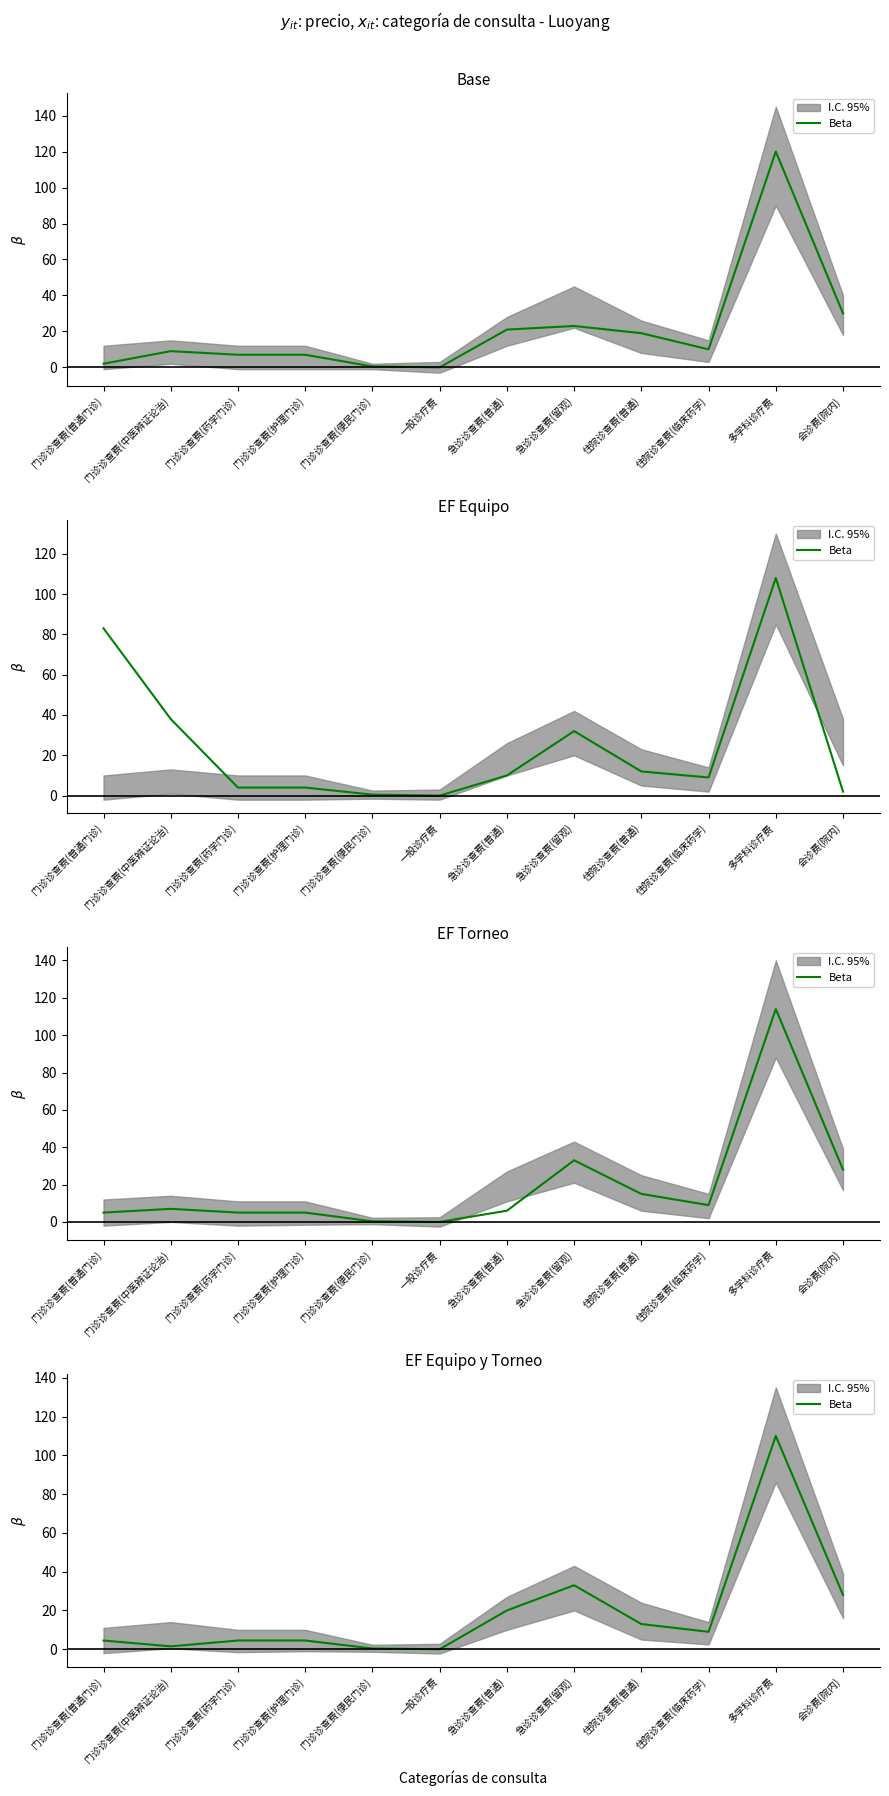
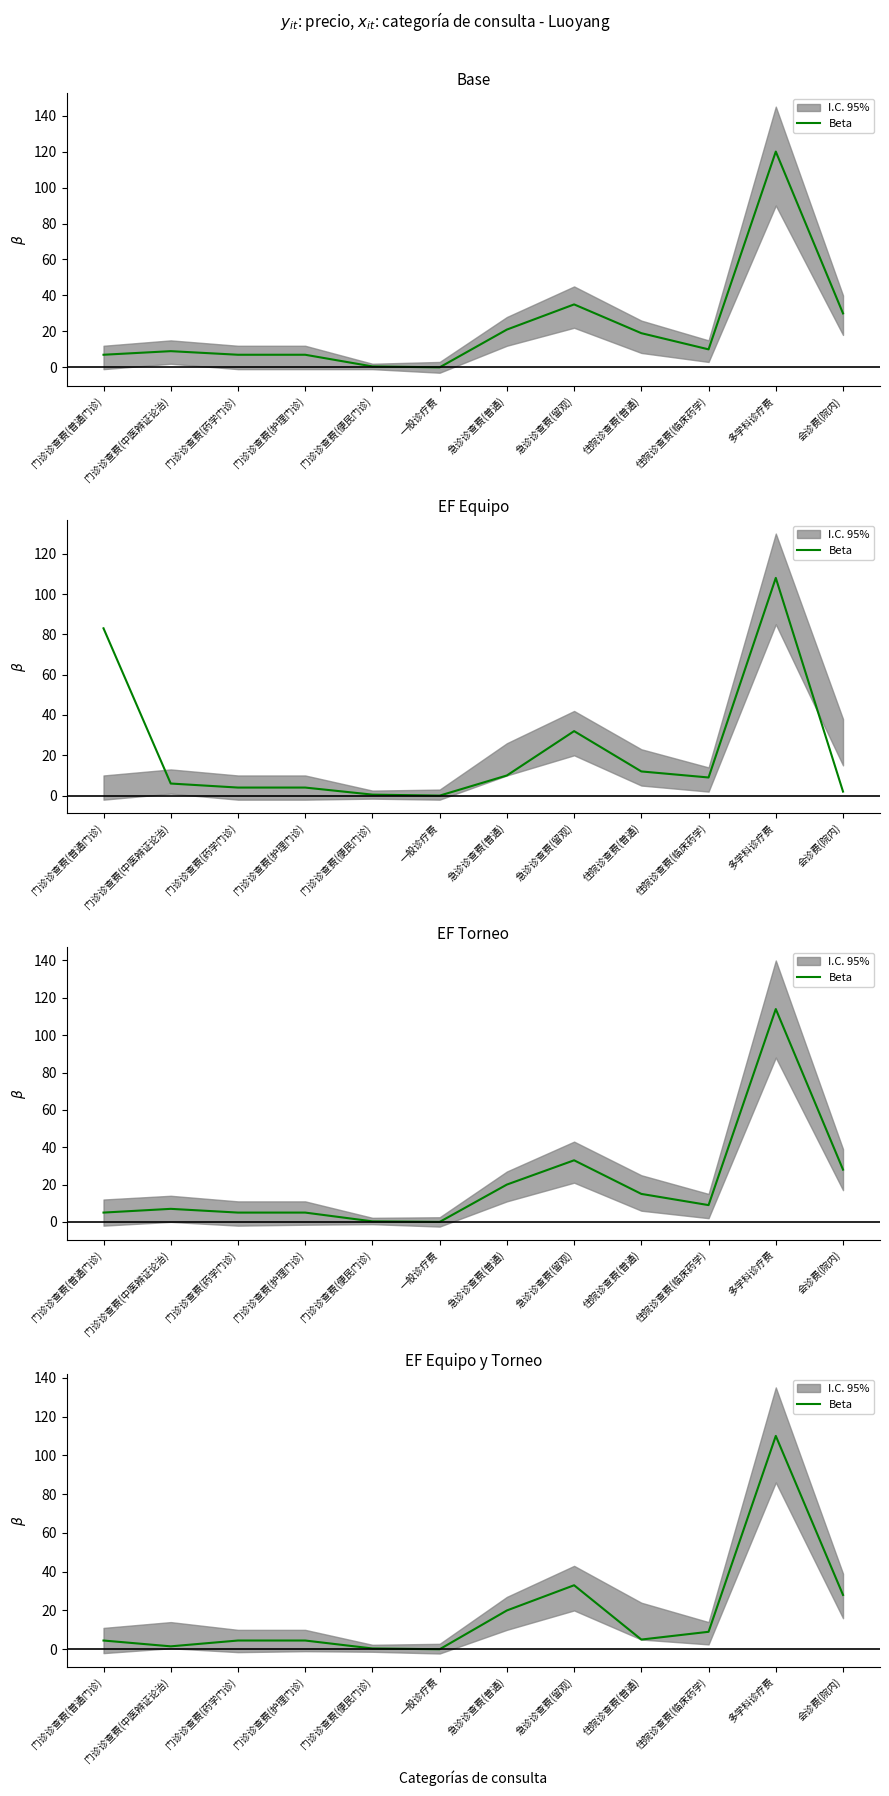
Base, Beta, 门诊诊查费(普通门诊): 2 -> 7
Base, Beta, 急诊诊查费(留观): 23 -> 35
EF Equipo, Beta, 门诊诊查费(中医辨证论治): 38 -> 6
EF Torneo, Beta, 急诊诊查费(普通): 6 -> 20
EF Equipo y Torneo, Beta, 住院诊查费(普通): 13 -> 5
